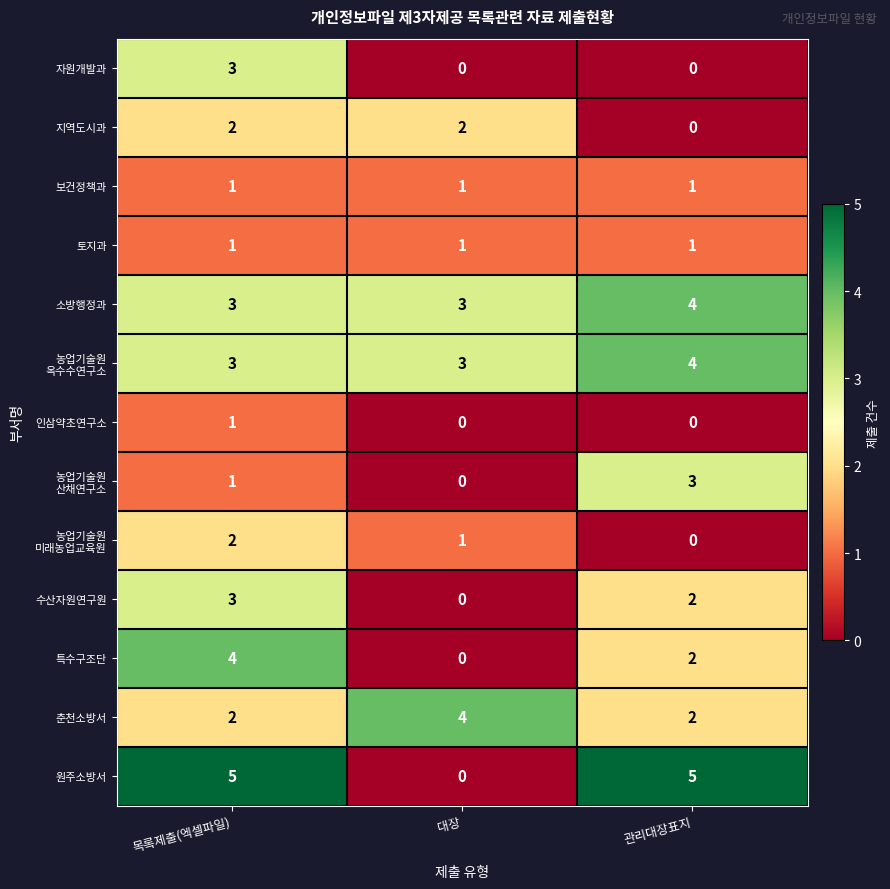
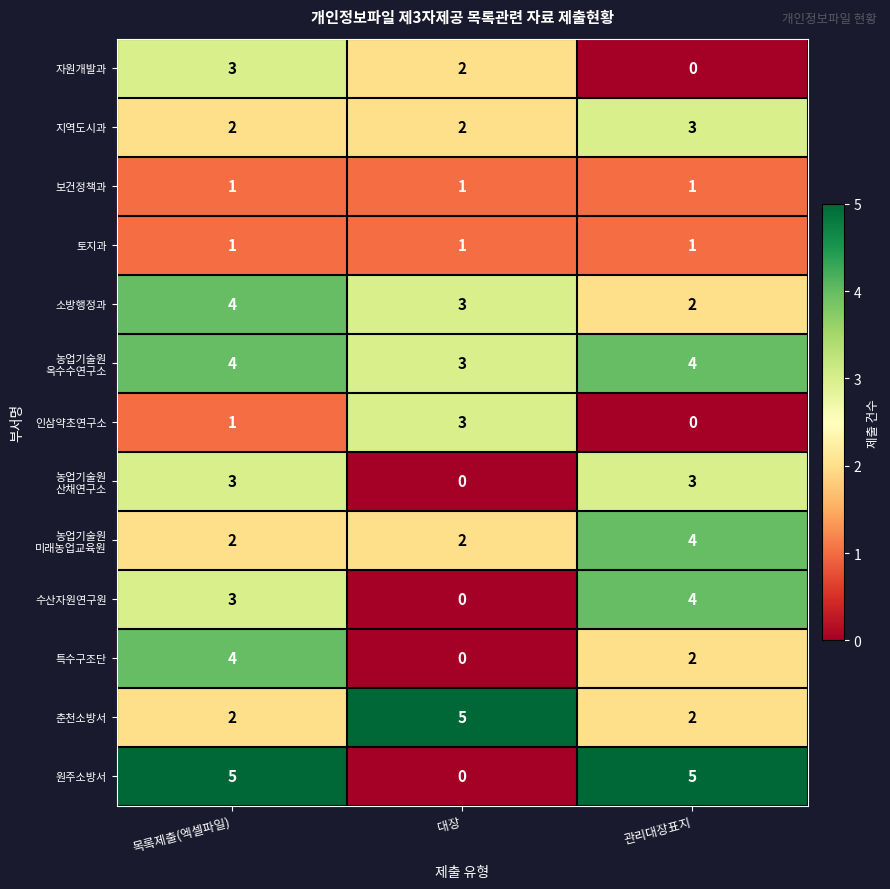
자원개발과, 대장: 0 -> 2
지역도시과, 관리대장표지: 0 -> 3
소방행정과, 목록제출(엑셀파일): 3 -> 4
소방행정과, 관리대장표지: 4 -> 2
농업기술원 옥수수연구소, 목록제출(엑셀파일): 3 -> 4
인삼약초연구소, 대장: 0 -> 3
농업기술원 산채연구소, 목록제출(엑셀파일): 1 -> 3
농업기술원 미래농업교육원, 대장: 1 -> 2
농업기술원 미래농업교육원, 관리대장표지: 0 -> 4
수산자원연구원, 관리대장표지: 2 -> 4
춘천소방서, 대장: 4 -> 5
